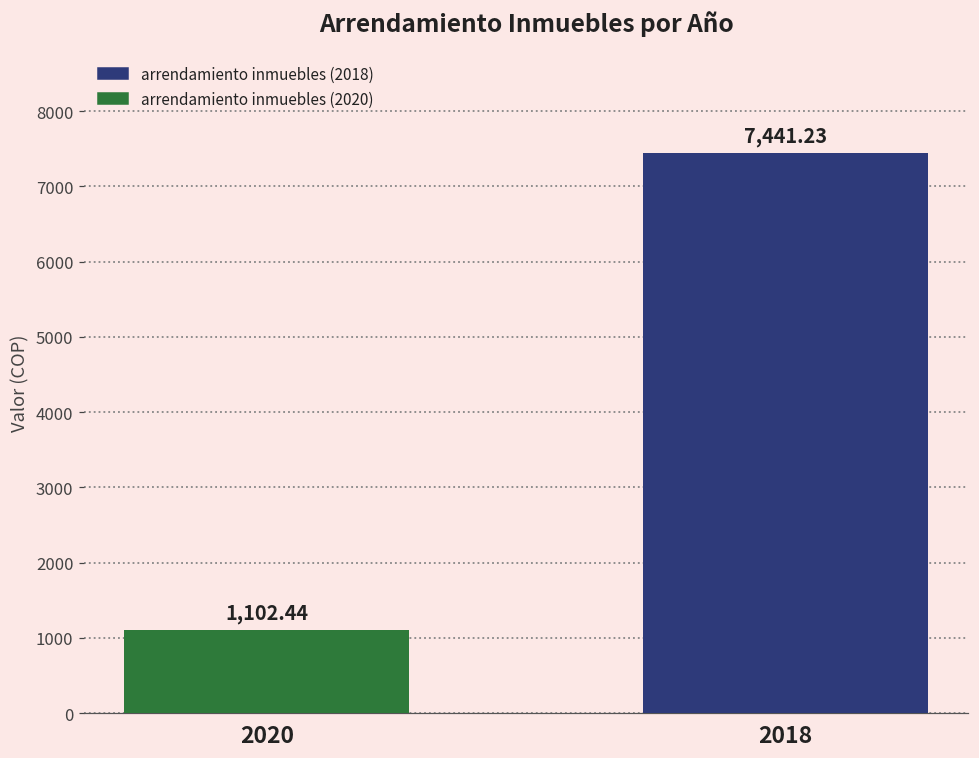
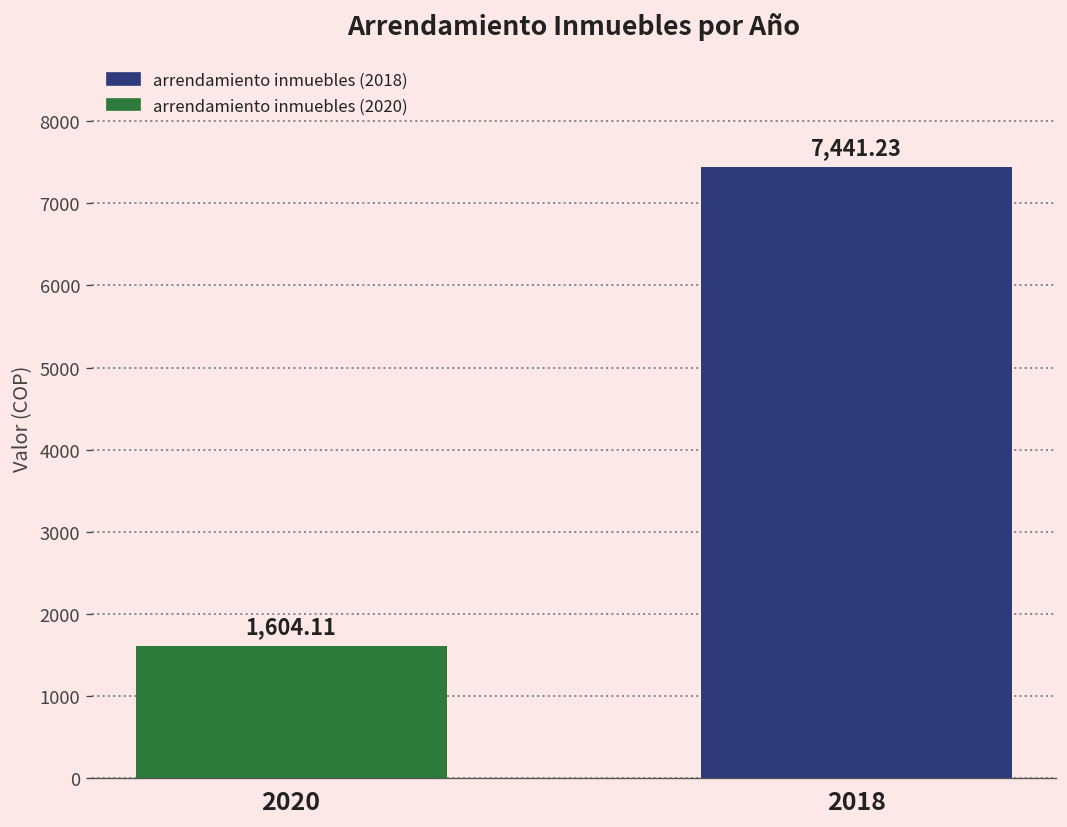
2020: 1,102.44 -> 1,604.11
